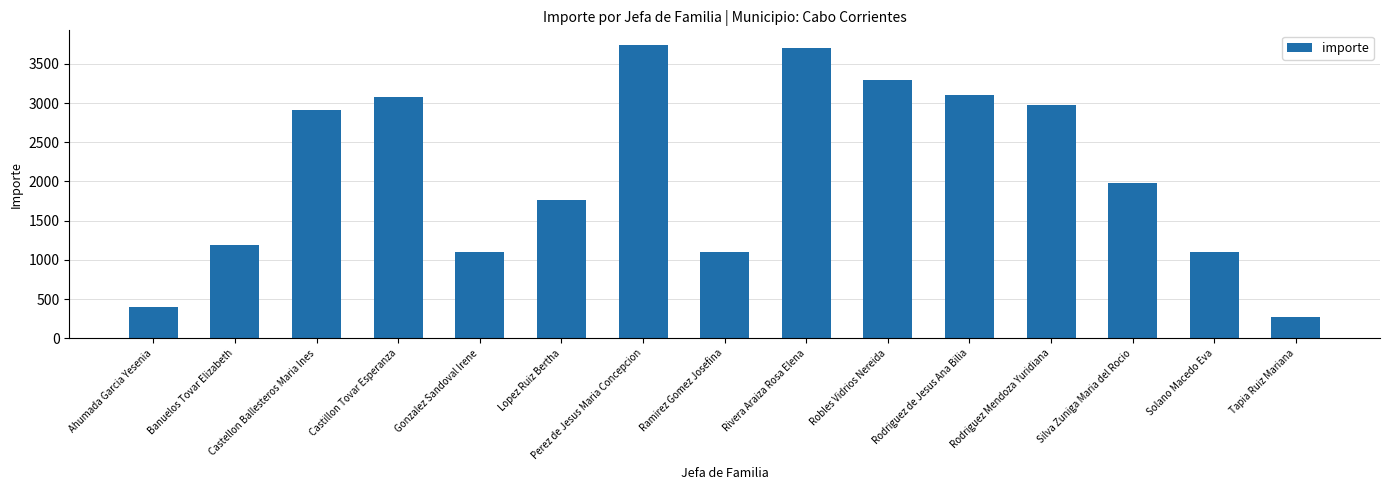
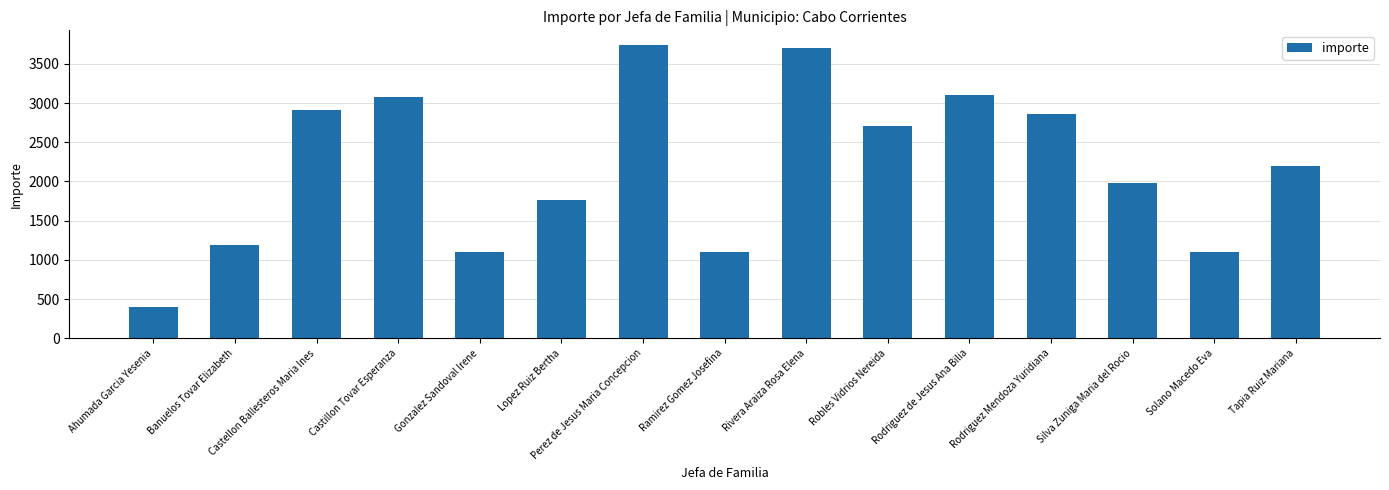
Robles Vidrios Nereida: 3300 -> 2700
Rodriguez Mendoza Yuridiana: 3000 -> 2900
Tapia Ruiz Mariana: 300 -> 2200
